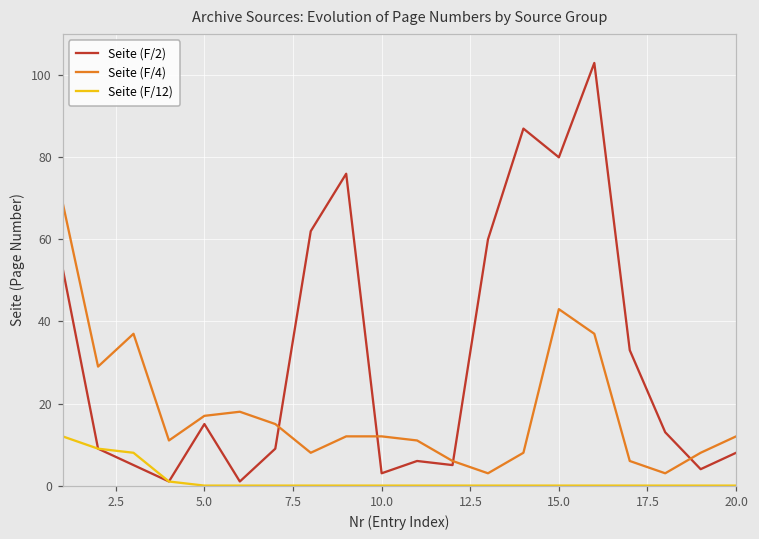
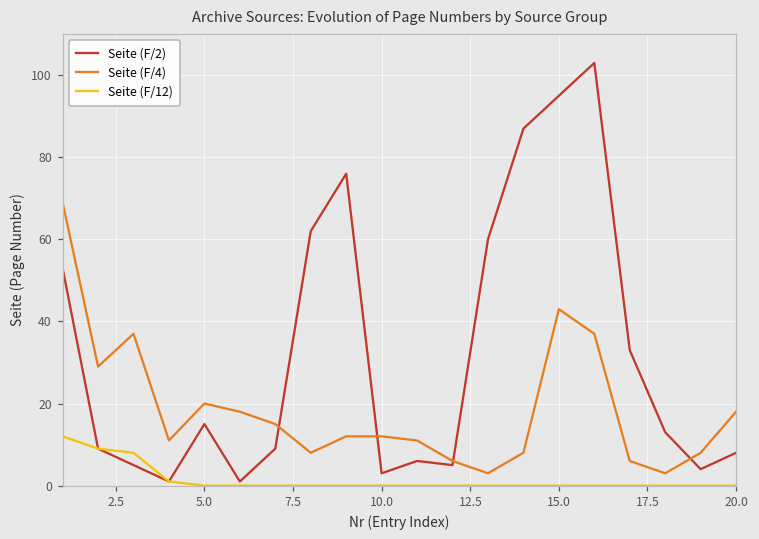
Seite (F/4), 5.0: 17 -> 20
Seite (F/2), 15.0: 80 -> 95
Seite (F/4), 20.0: 12 -> 18
